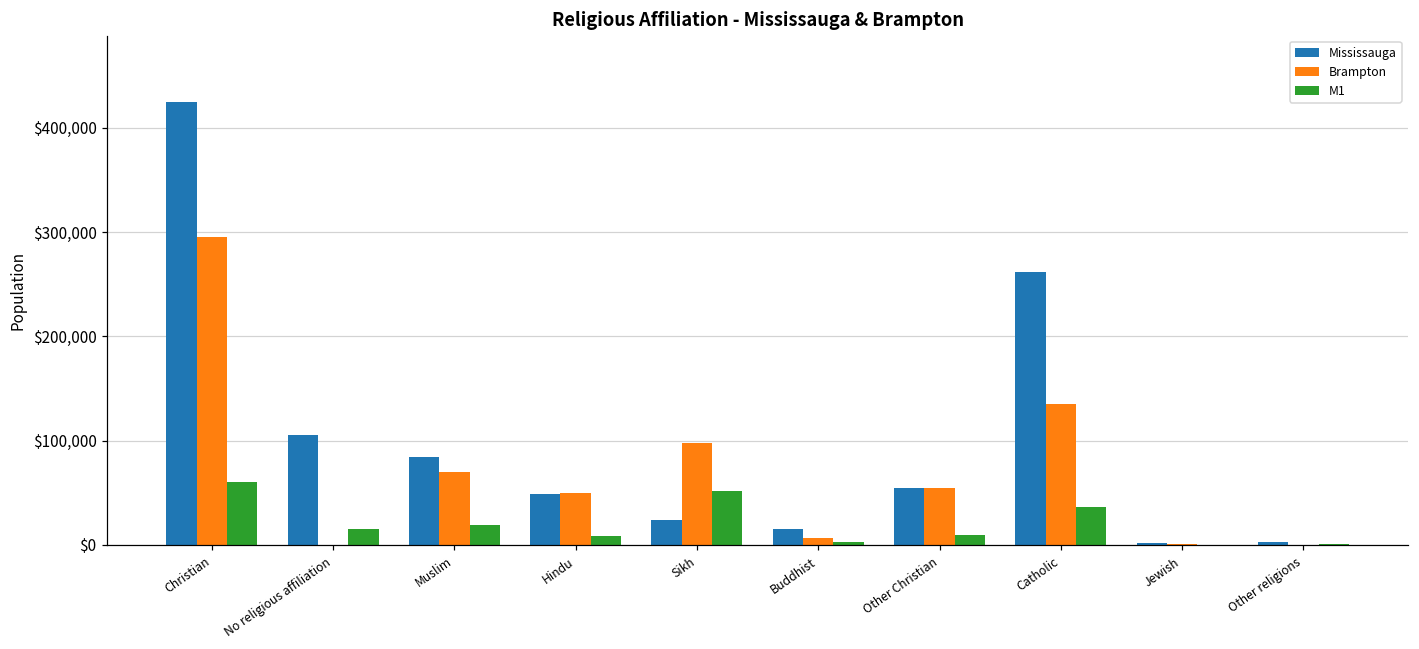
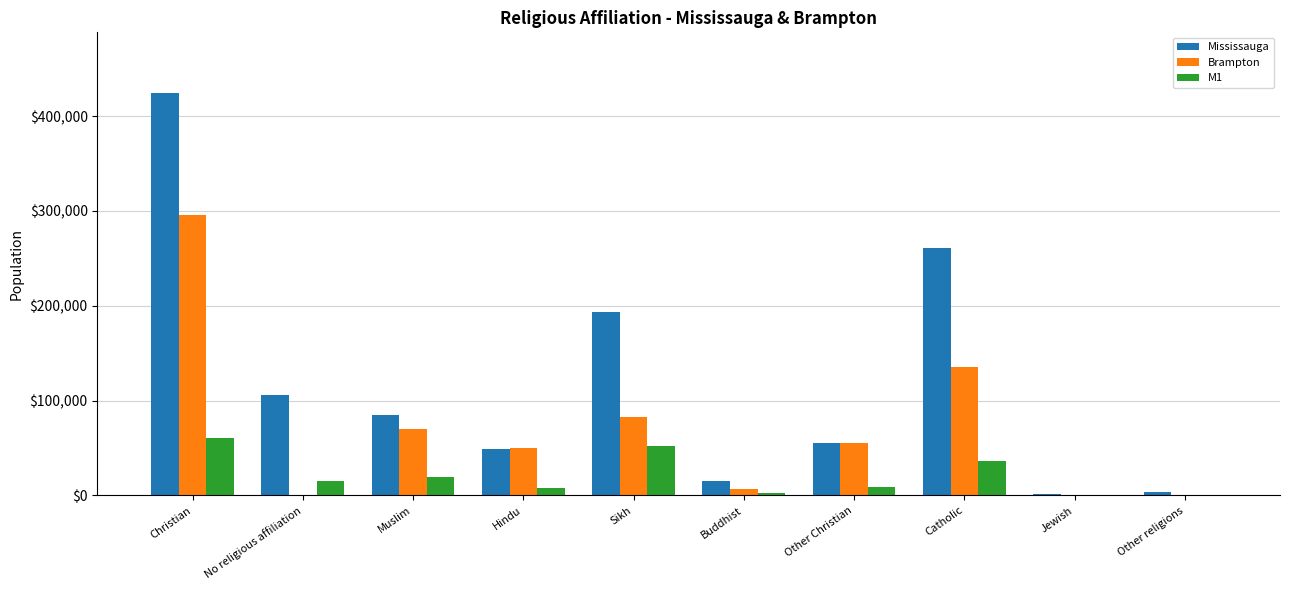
Mississauga, Sikh: $20,000 -> $190,000
Brampton, Sikh: $100,000 -> $80,000
